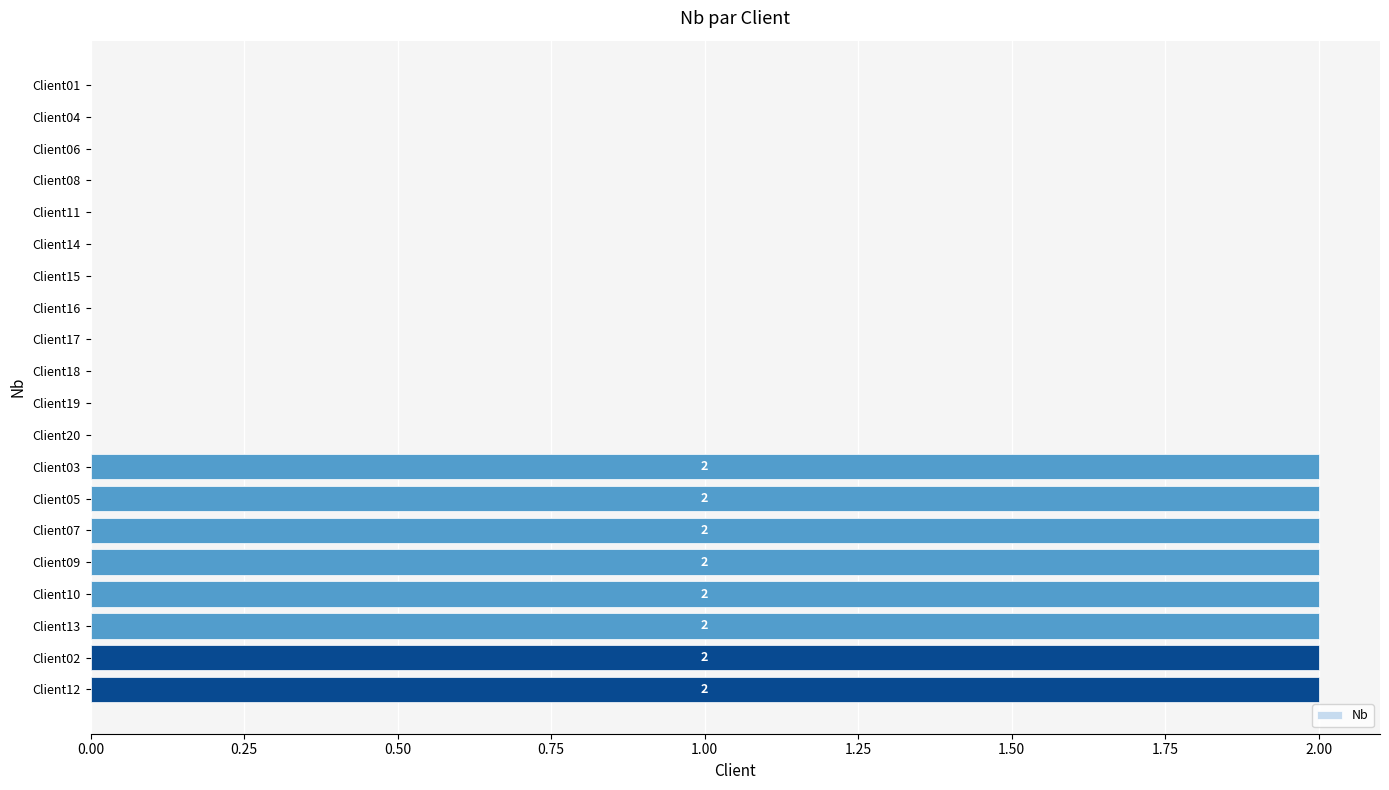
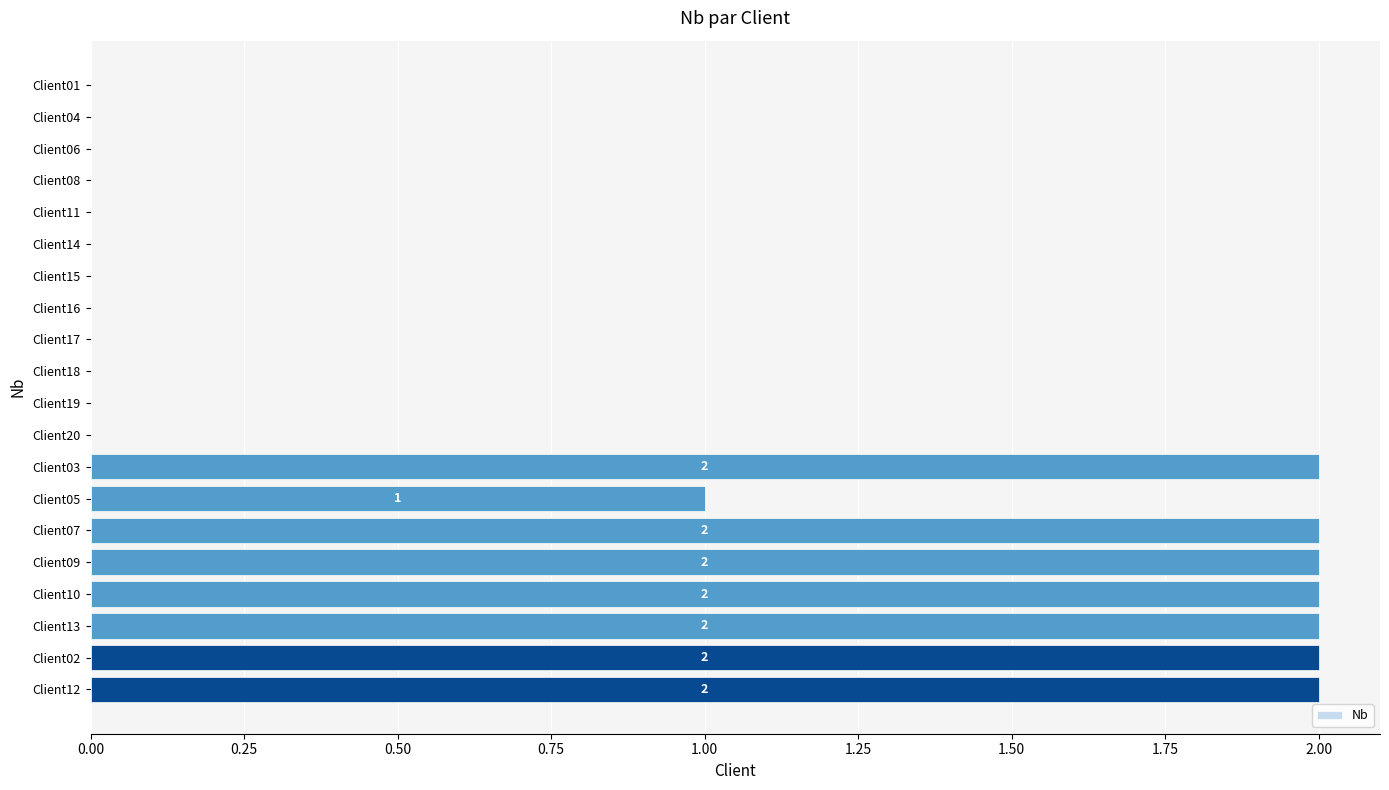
Client05: 2 -> 1
